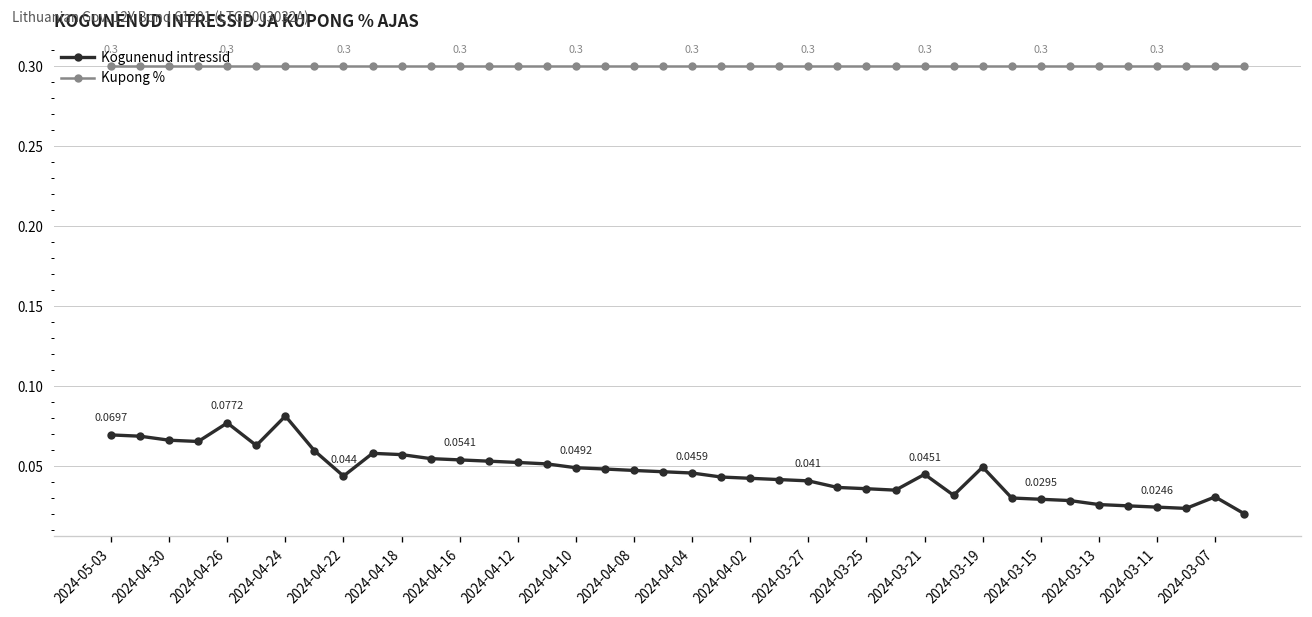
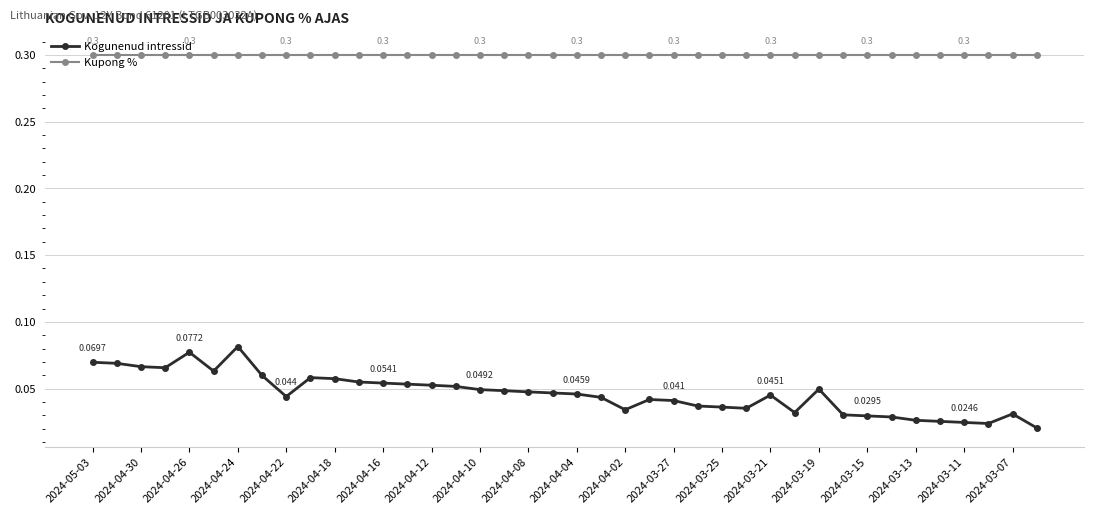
Kogunenud intressid, 2024-04-02: 0.043 -> 0.034
